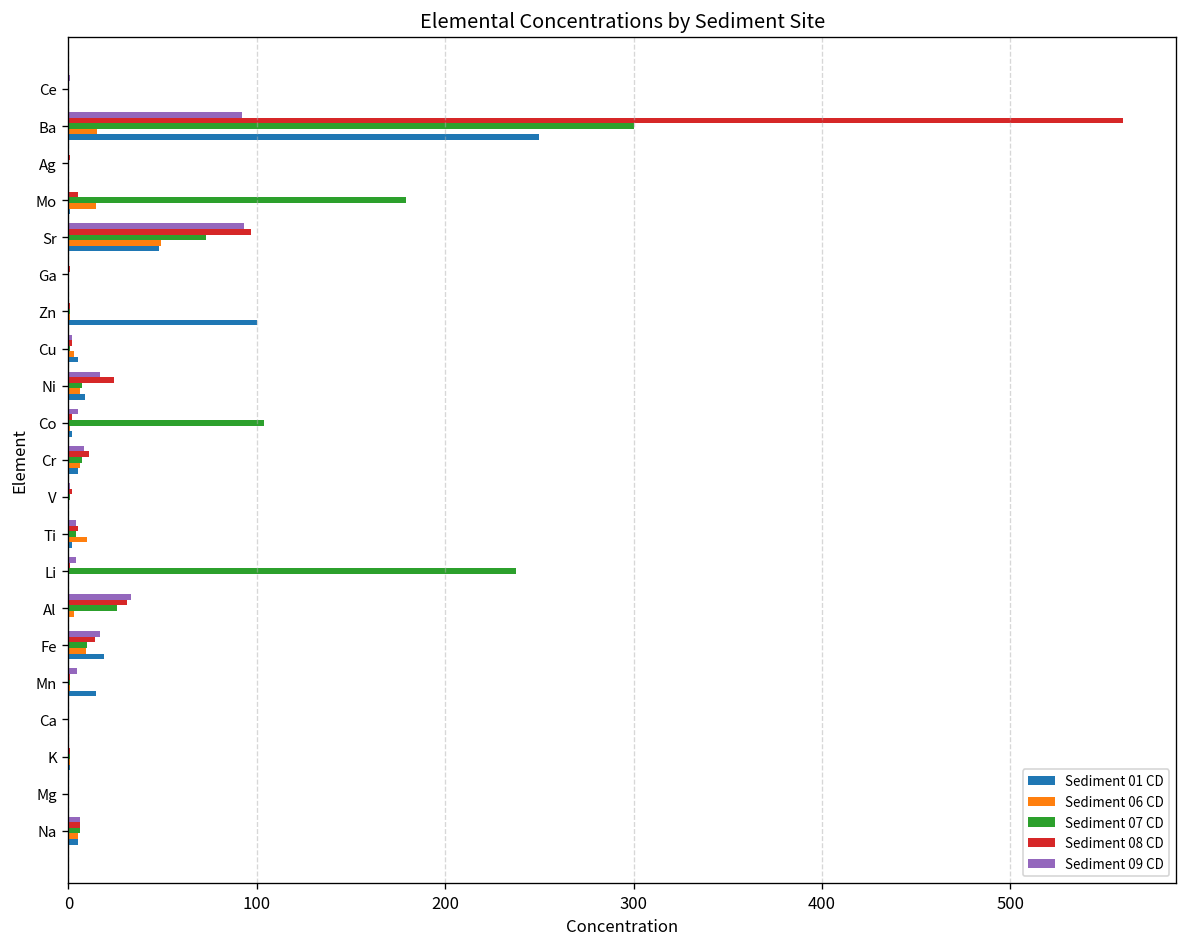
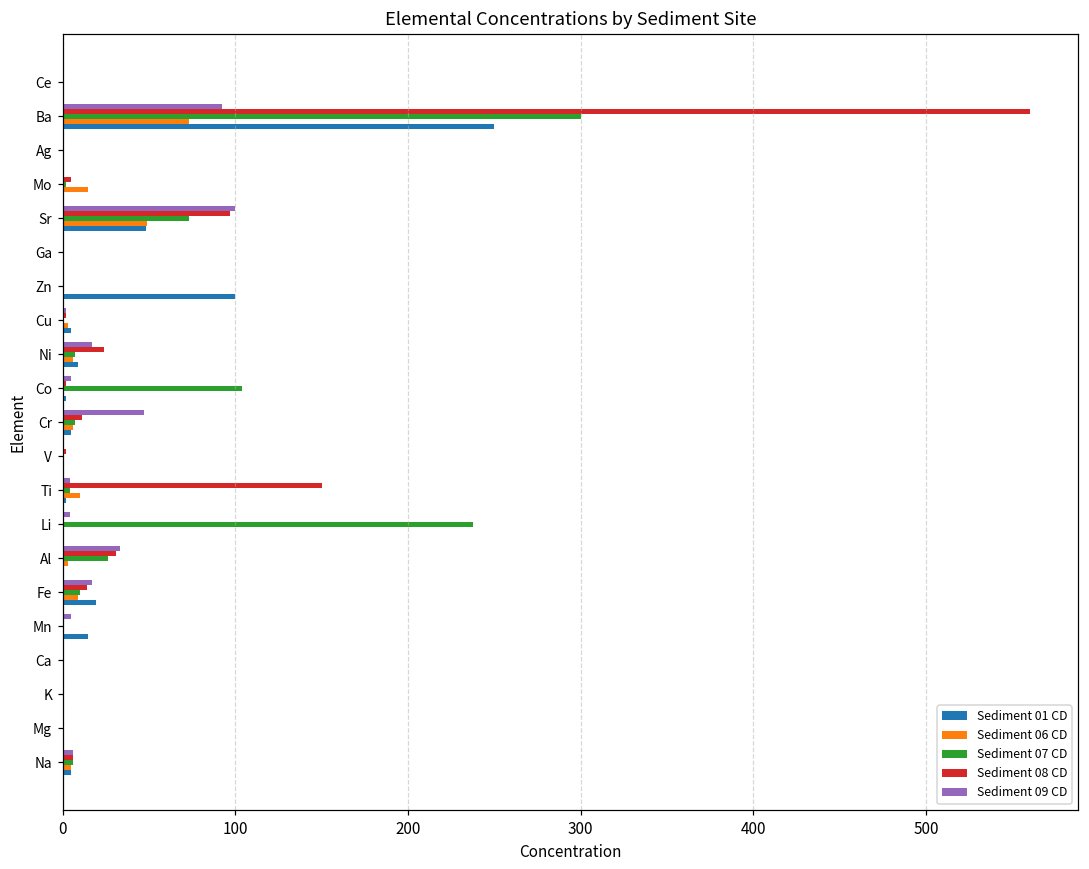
Sediment 06 CD, Ba: 15 -> 73
Sediment 07 CD, Mo: 179 -> 2
Sediment 09 CD, Sr: 93 -> 100
Sediment 09 CD, Cr: 8 -> 47
Sediment 08 CD, Ti: 5 -> 150
